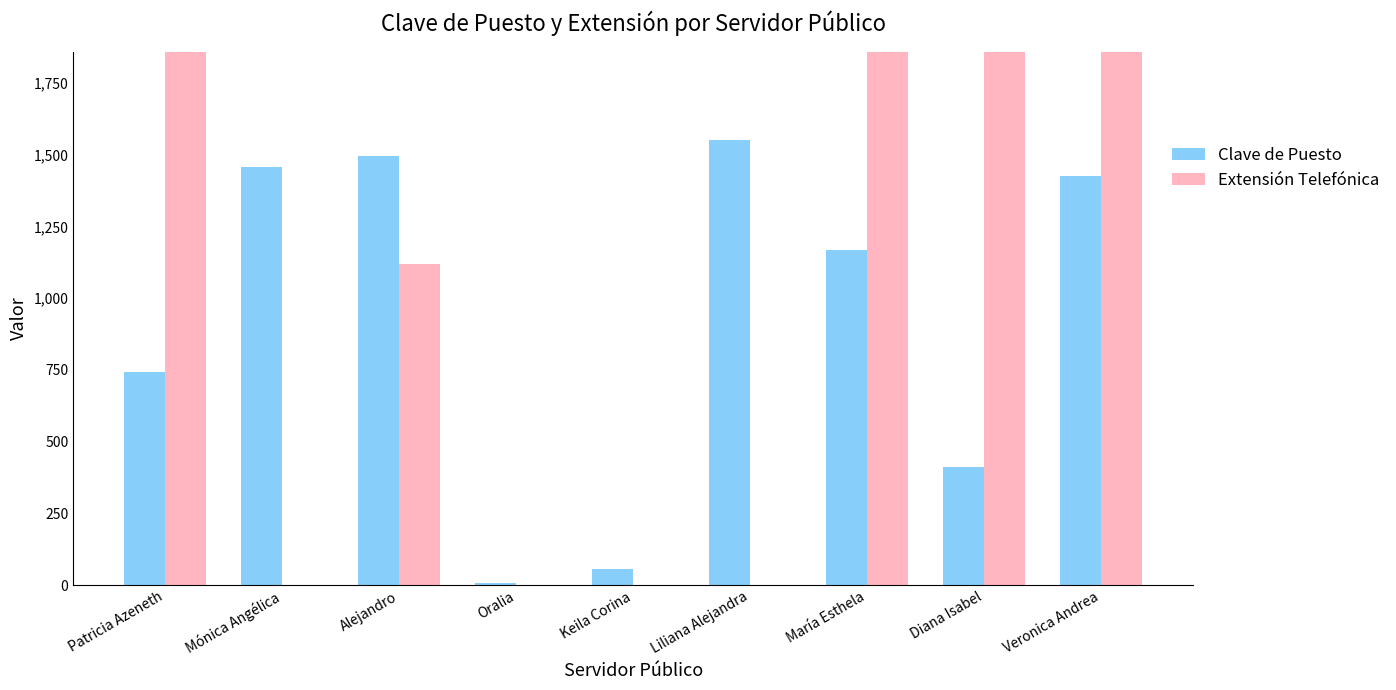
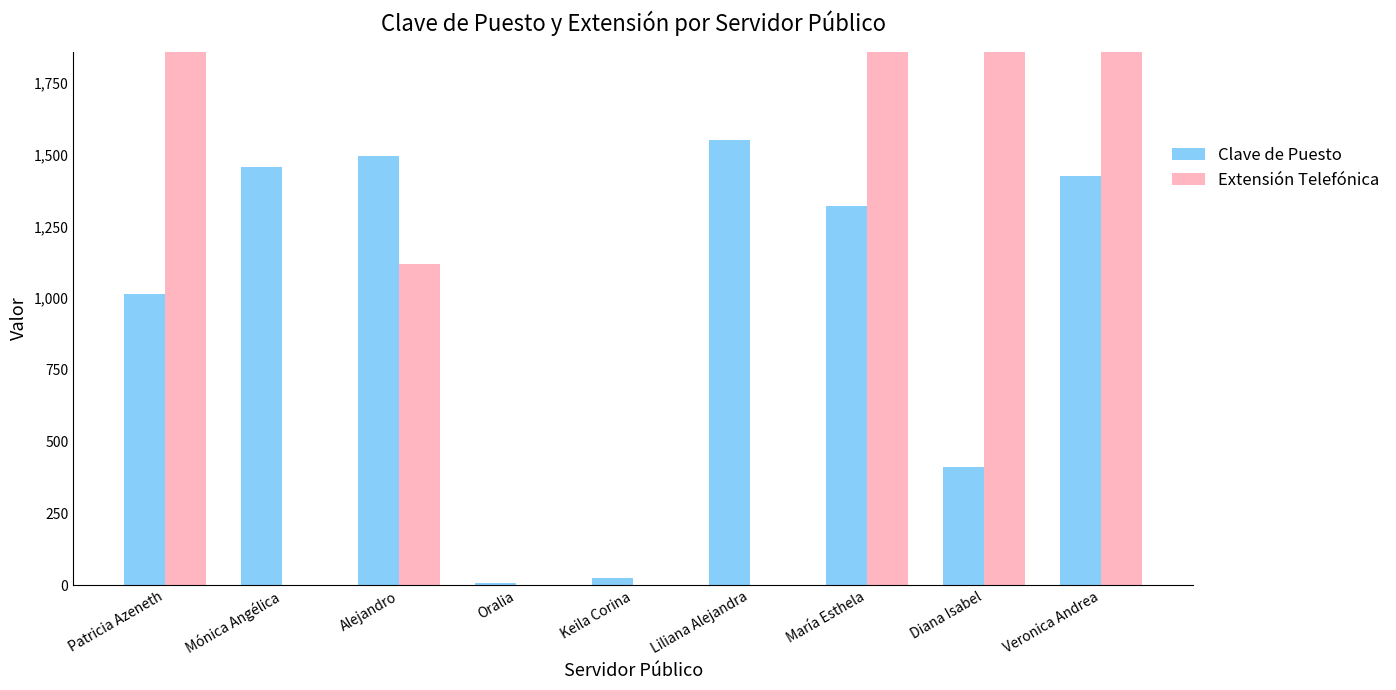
Clave de Puesto, Patricia Azeneth: 740 -> 1,010
Clave de Puesto, Keila Corina: 60 -> 20
Clave de Puesto, María Esthela: 1,170 -> 1,320
